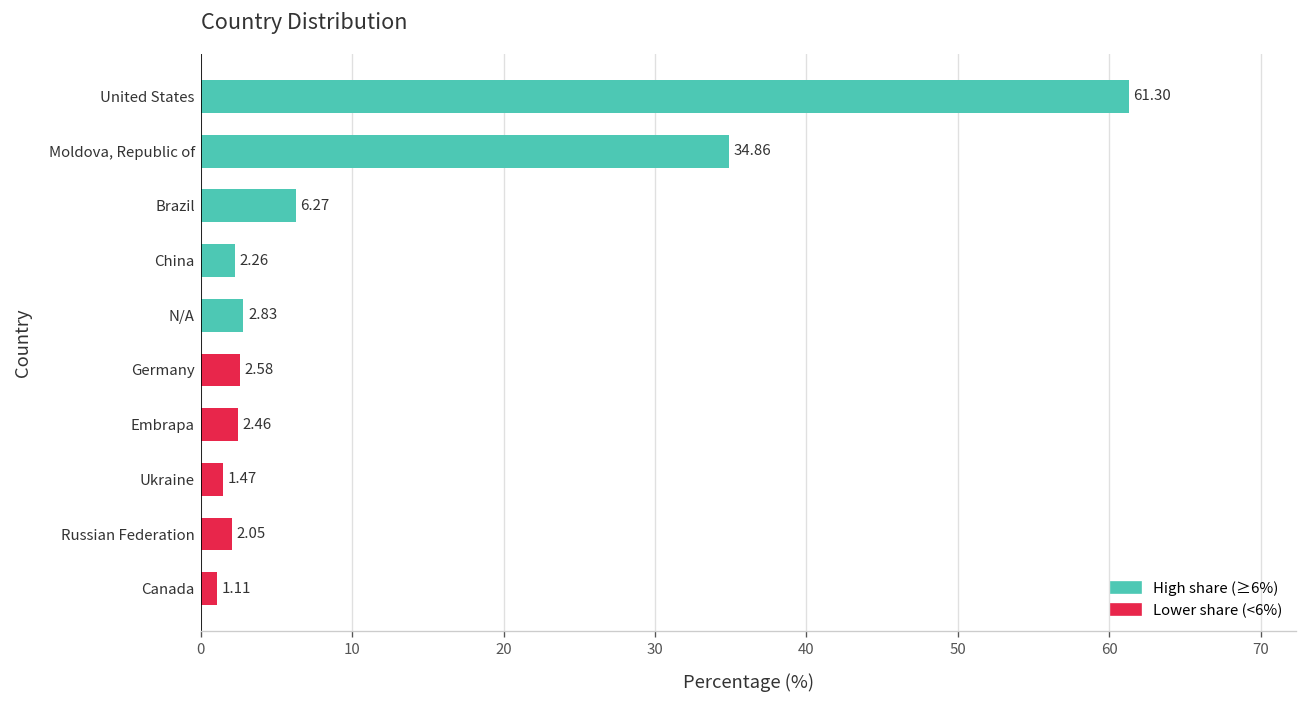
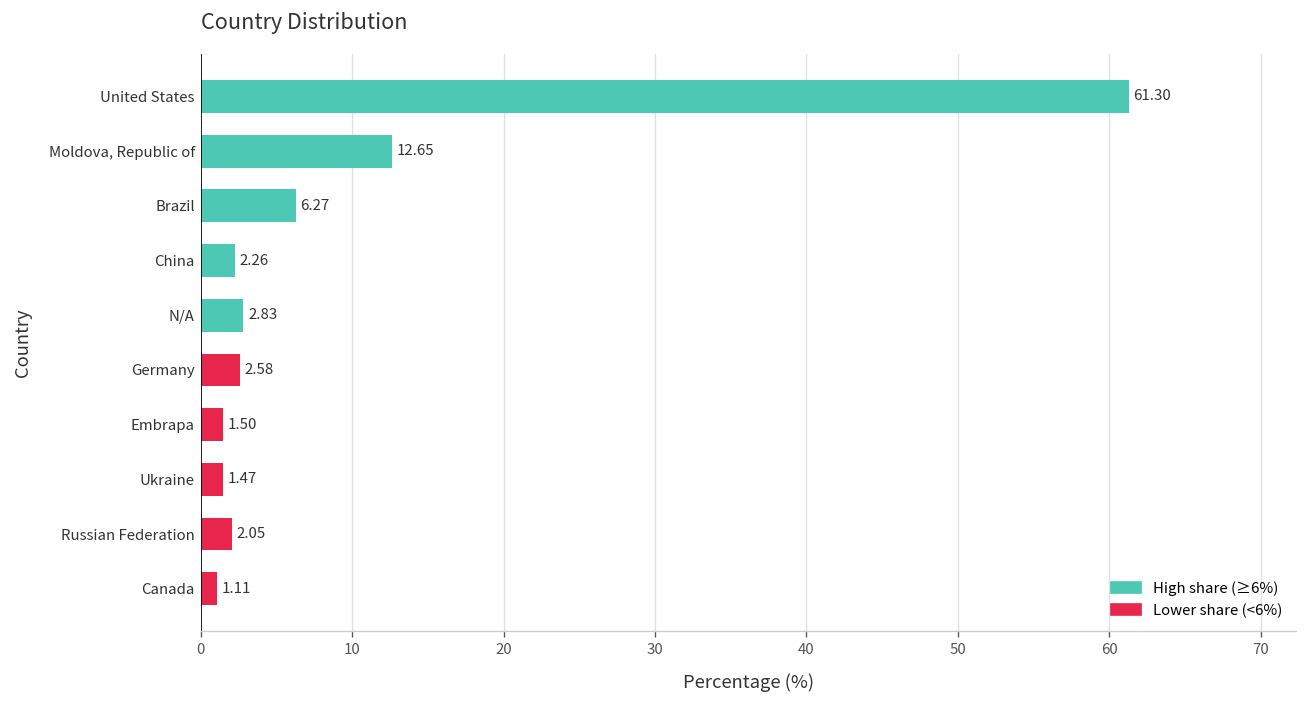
Moldova, Republic of: 34.86 -> 12.65
Embrapa: 2.46 -> 1.50
